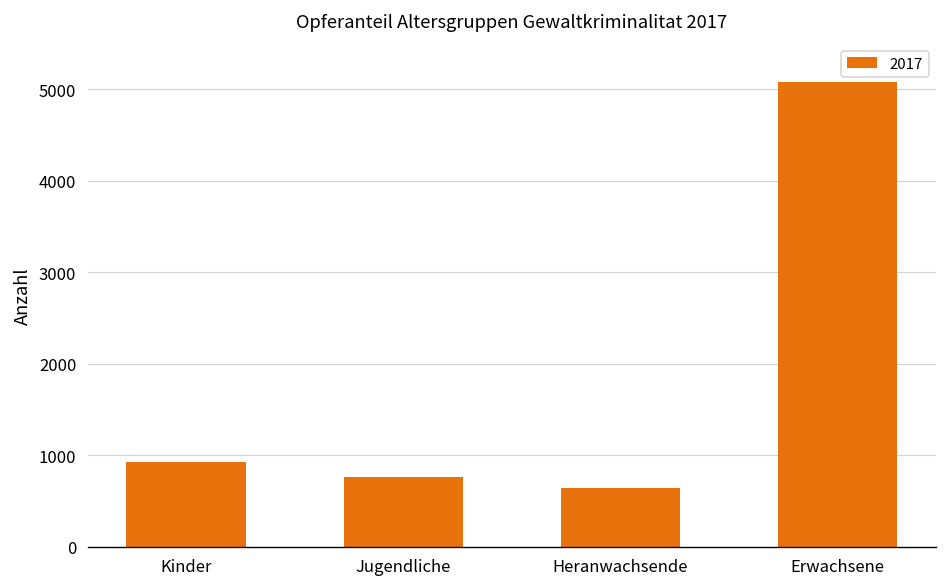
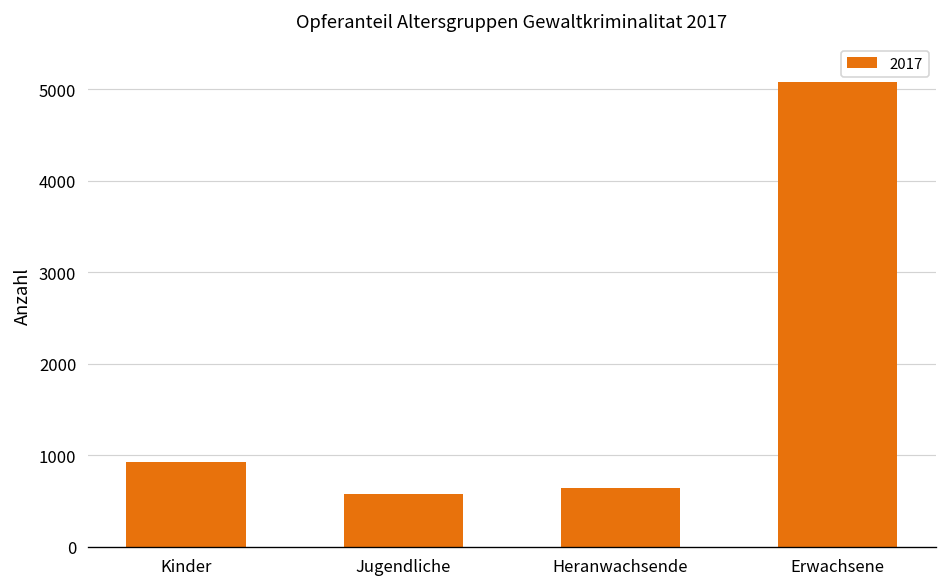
Jugendliche: 800 -> 600
